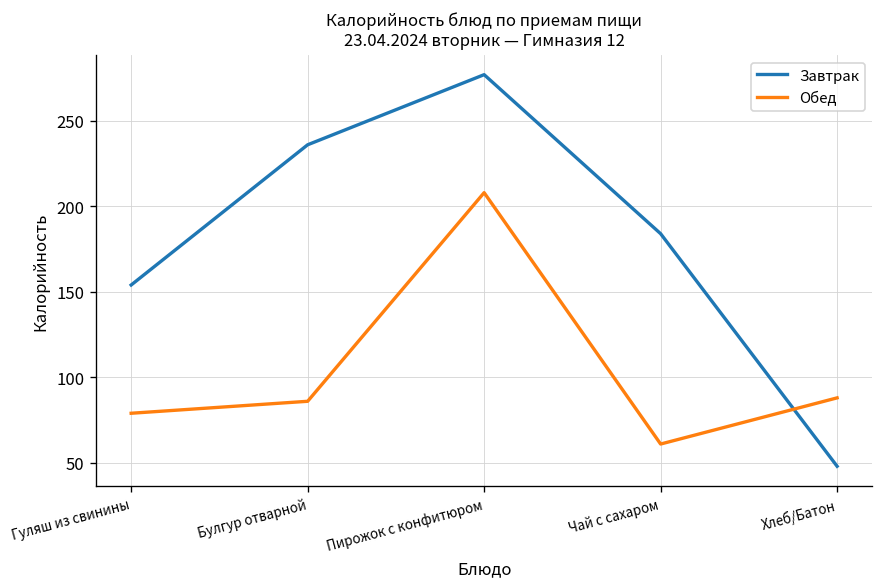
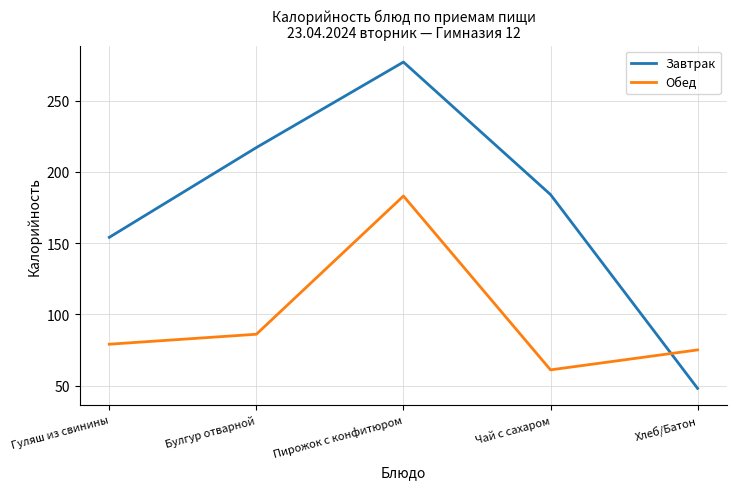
Завтрак, Булгур отварной: 236 -> 217
Обед, Пирожок с конфитюром: 208 -> 183
Обед, Хлеб/Батон: 88 -> 75
